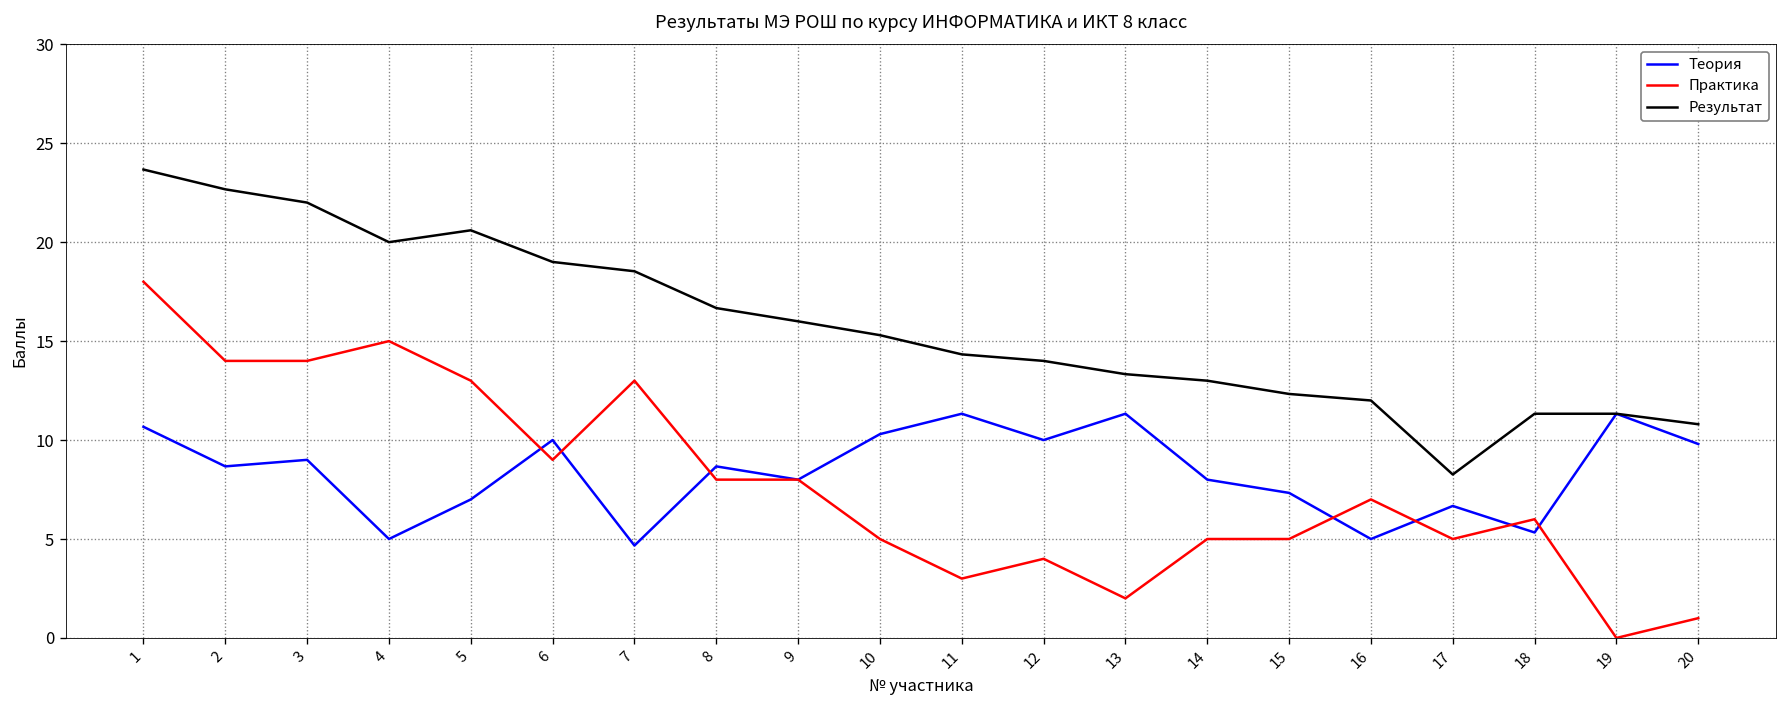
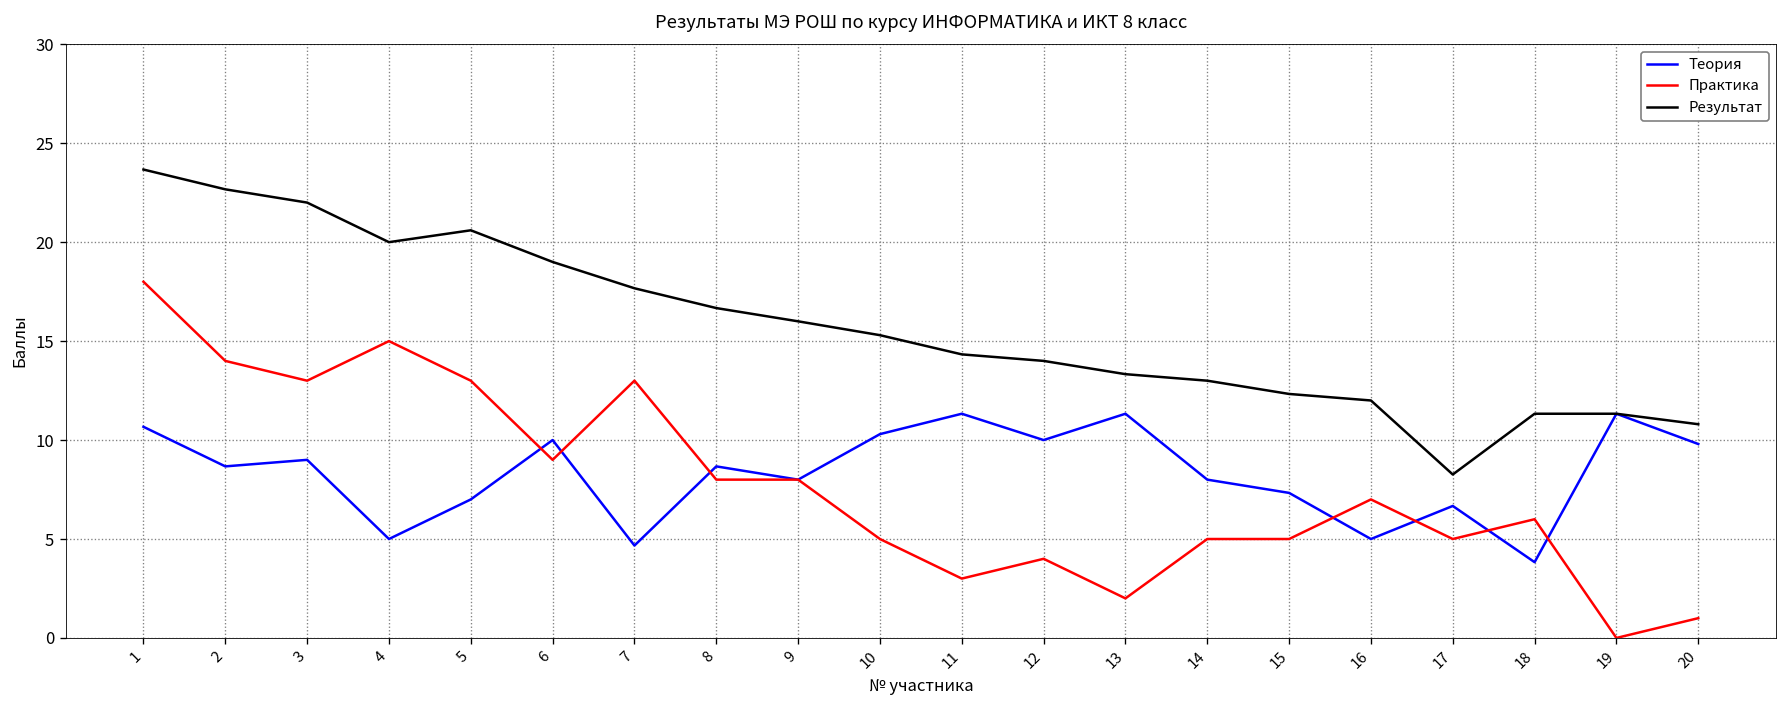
Практика, 3: 14 -> 13
Результат, 7: 18.5 -> 17.7
Теория, 18: 5.3 -> 3.8
